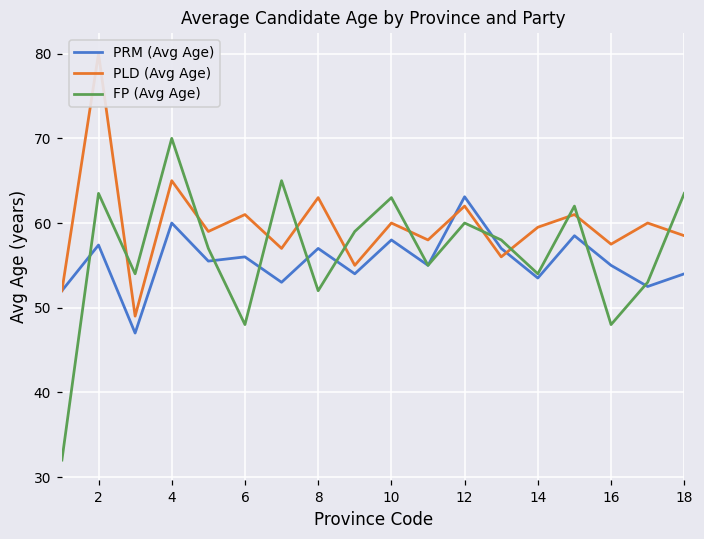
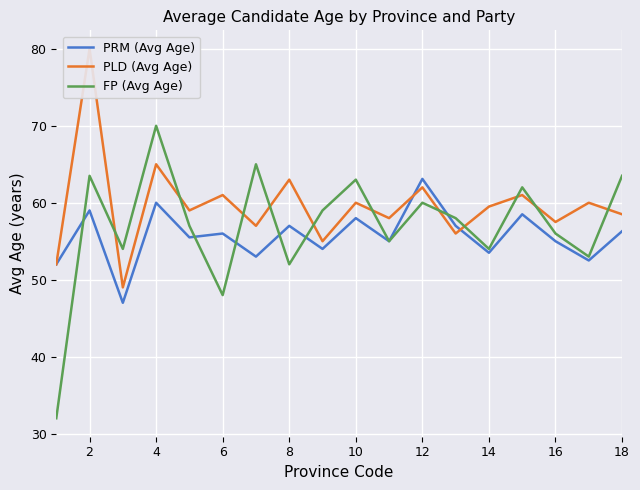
PRM (Avg Age), 2: 57 -> 59
FP (Avg Age), 16: 48 -> 56
PRM (Avg Age), 18: 54 -> 56
